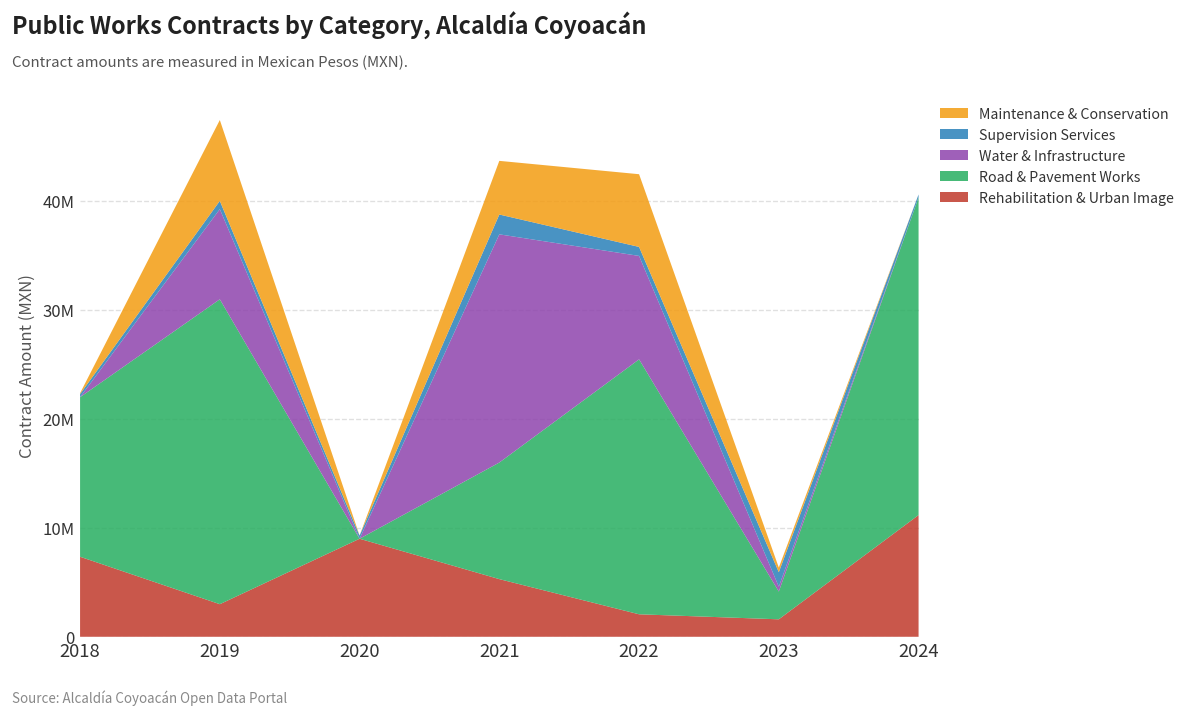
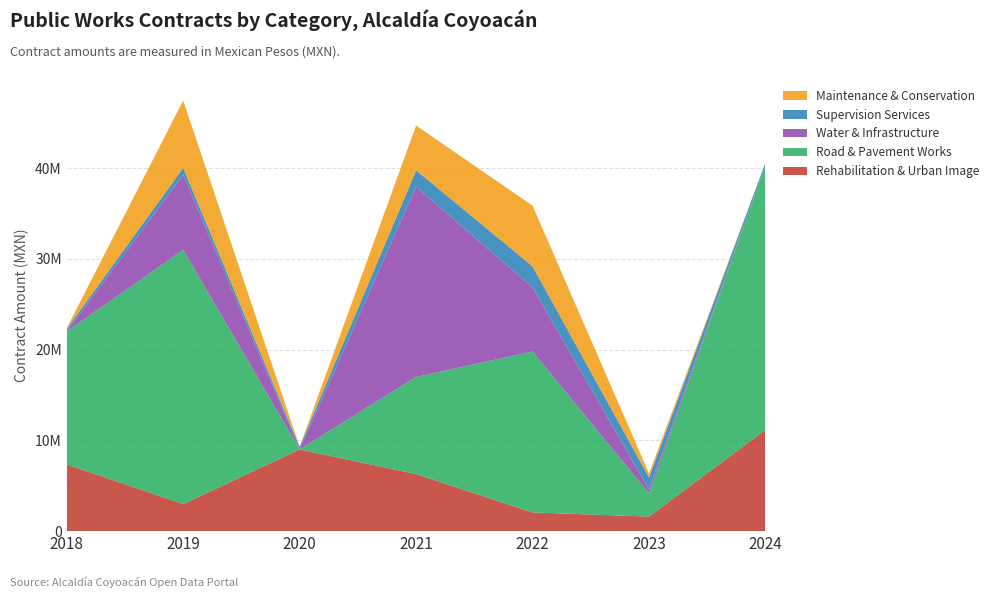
Rehabilitation & Urban Image, 2021: 5000000 -> 6000000
Road & Pavement Works, 2022: 23000000 -> 18000000
Water & Infrastructure, 2022: 9000000 -> 7000000
Supervision Services, 2022: 1000000 -> 2000000
